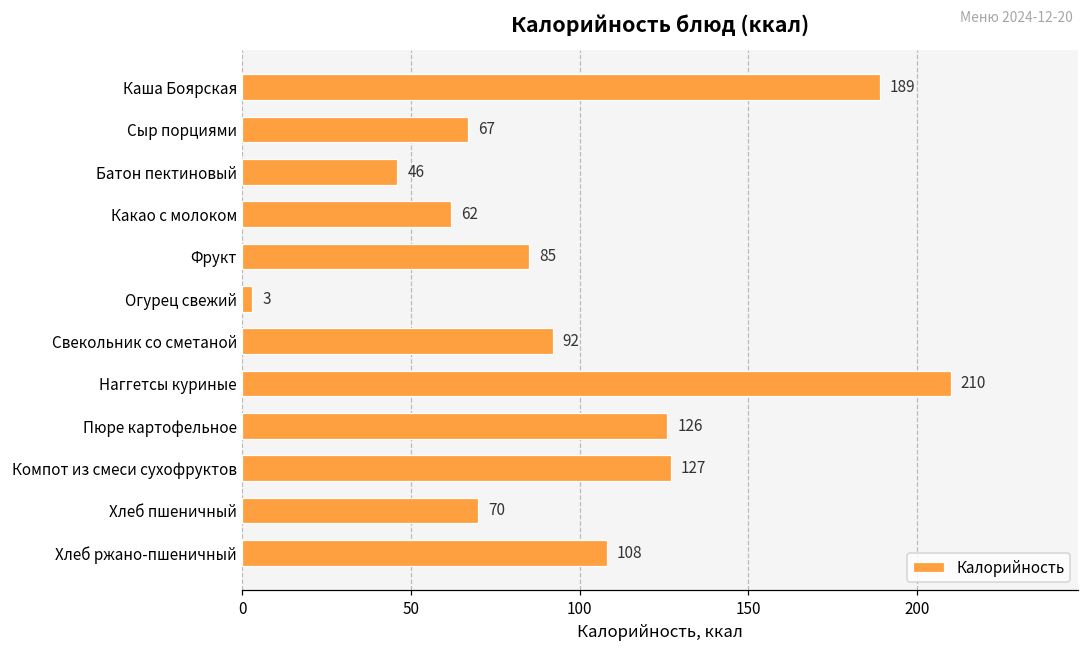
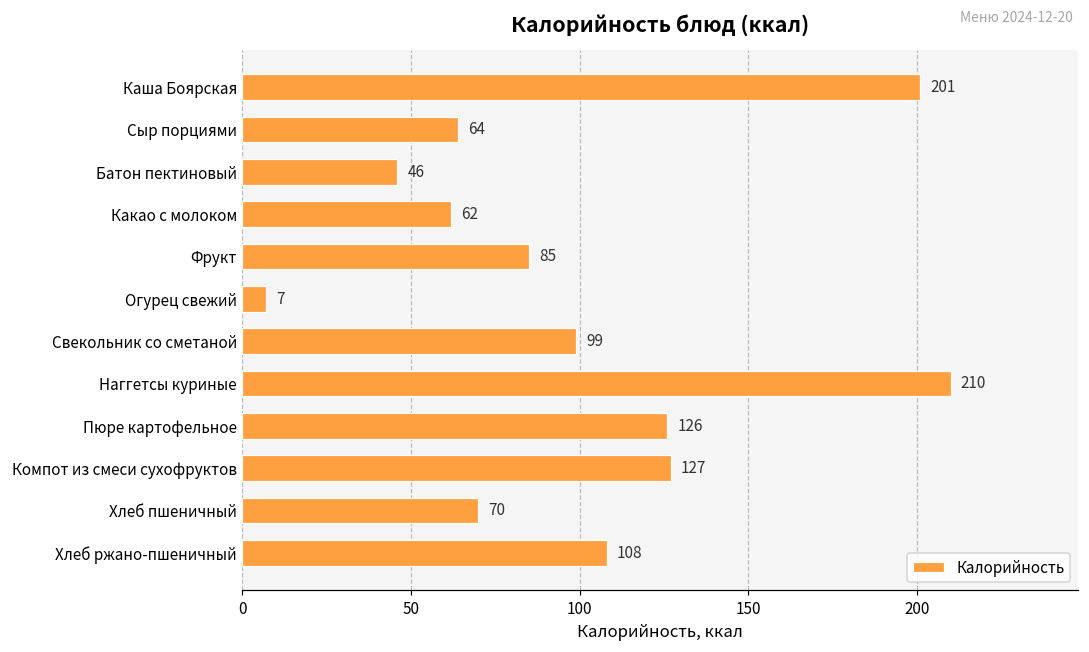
Каша Боярская: 189 -> 201
Сыр порциями: 67 -> 64
Огурец свежий: 3 -> 7
Свекольник со сметаной: 92 -> 99
